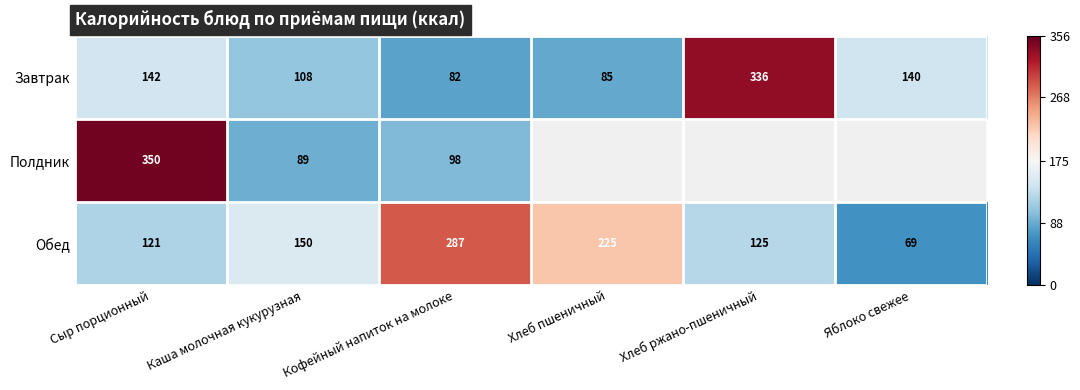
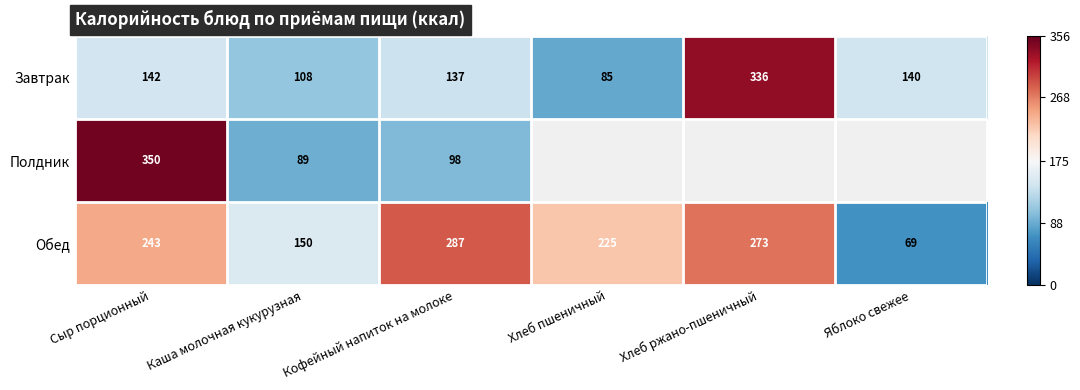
Завтрак, Кофейный напиток на молоке: 82 -> 137
Обед, Сыр порционный: 121 -> 243
Обед, Хлеб ржано-пшеничный: 125 -> 273
